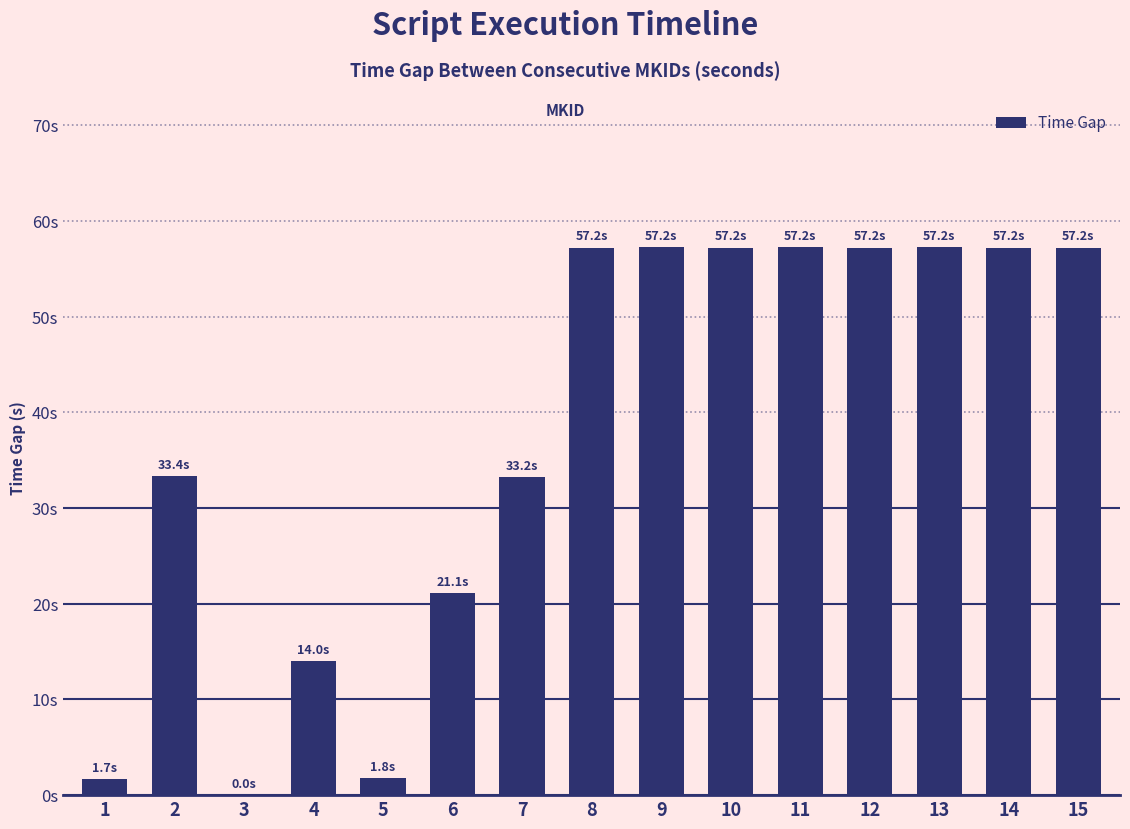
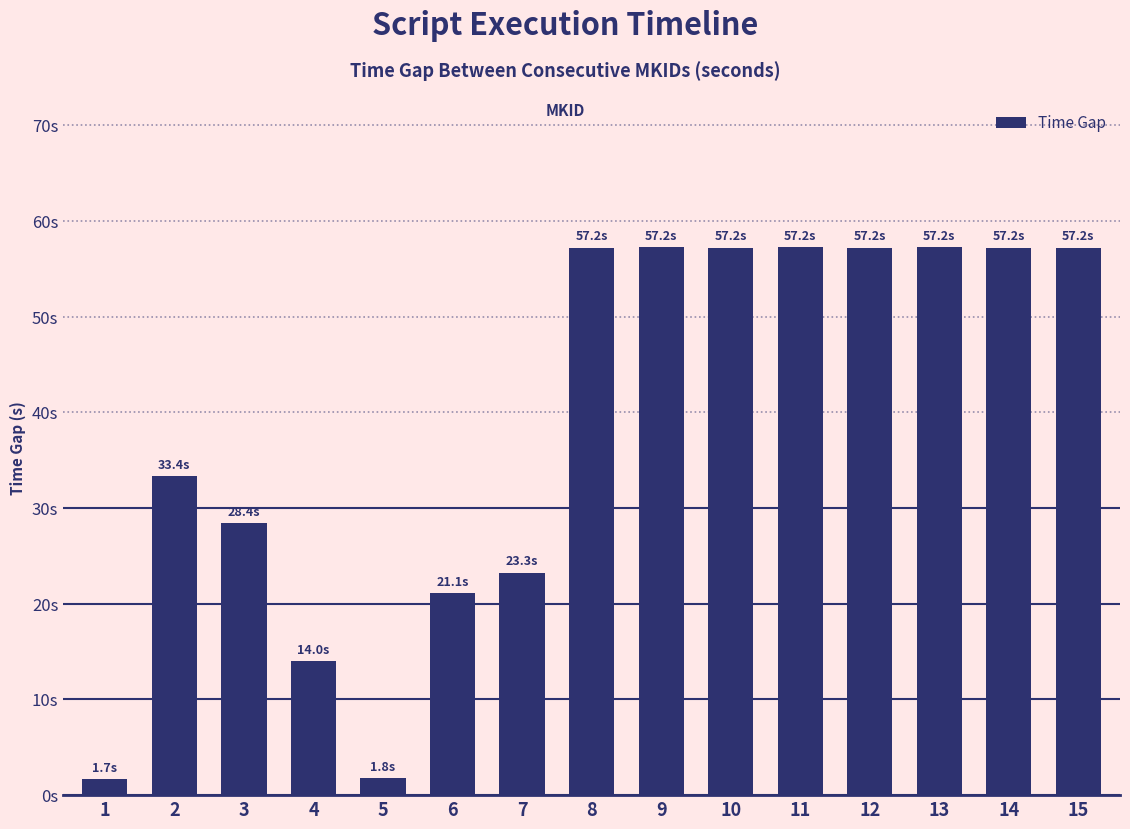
3: 0.0s -> 28.4s
7: 33.2s -> 23.3s
